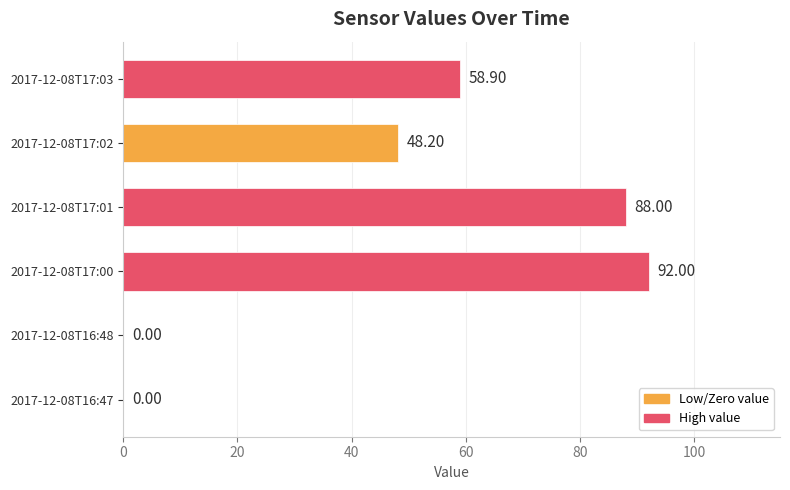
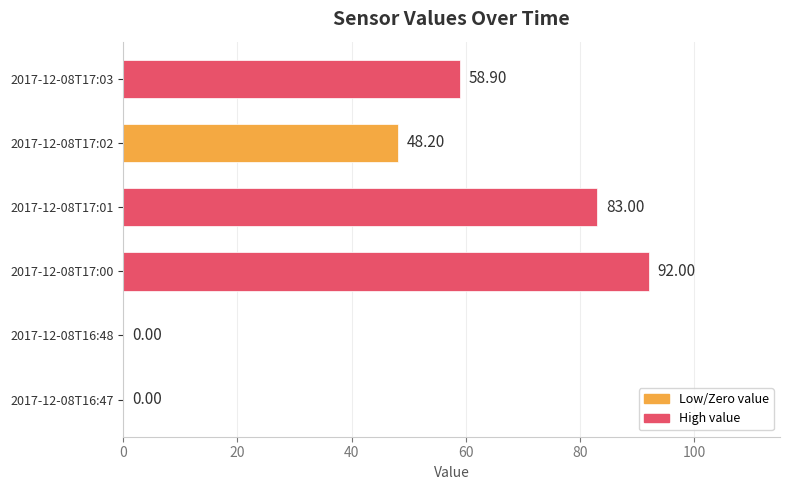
2017-12-08T17:01: 88.00 -> 83.00
